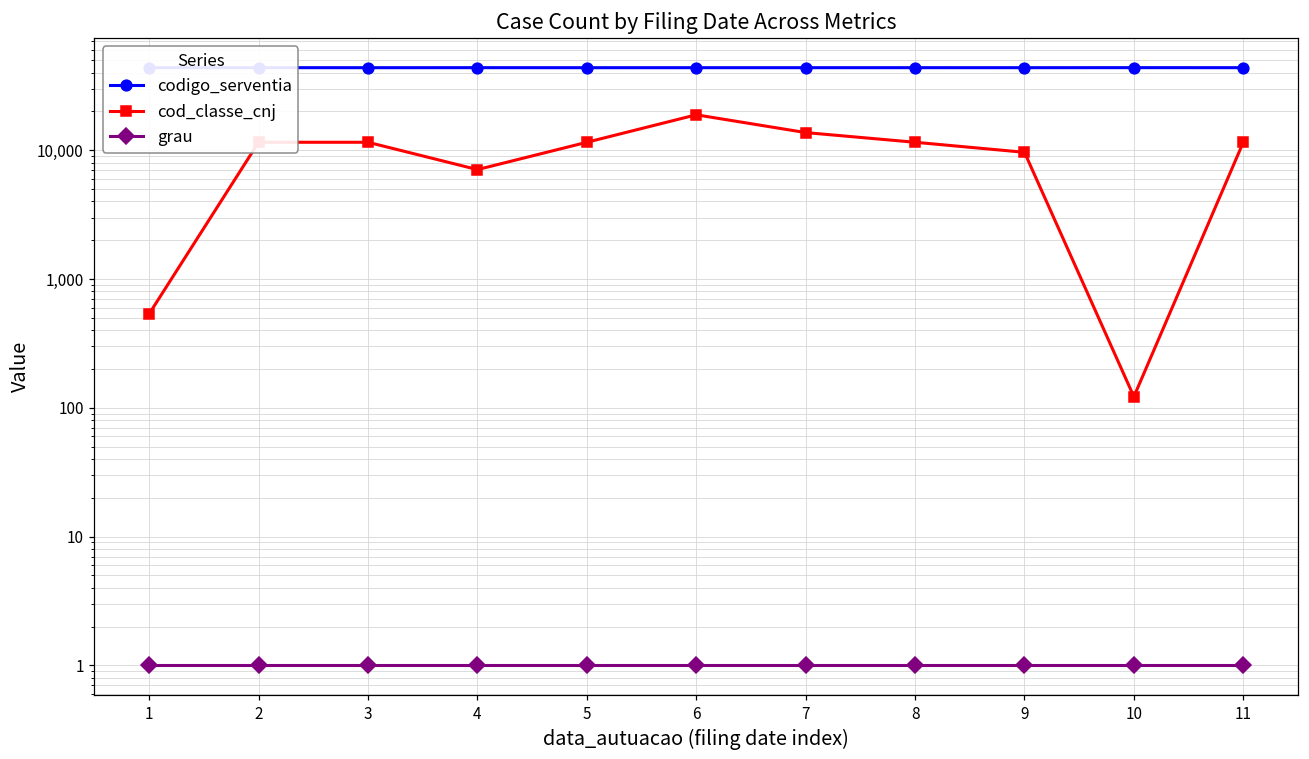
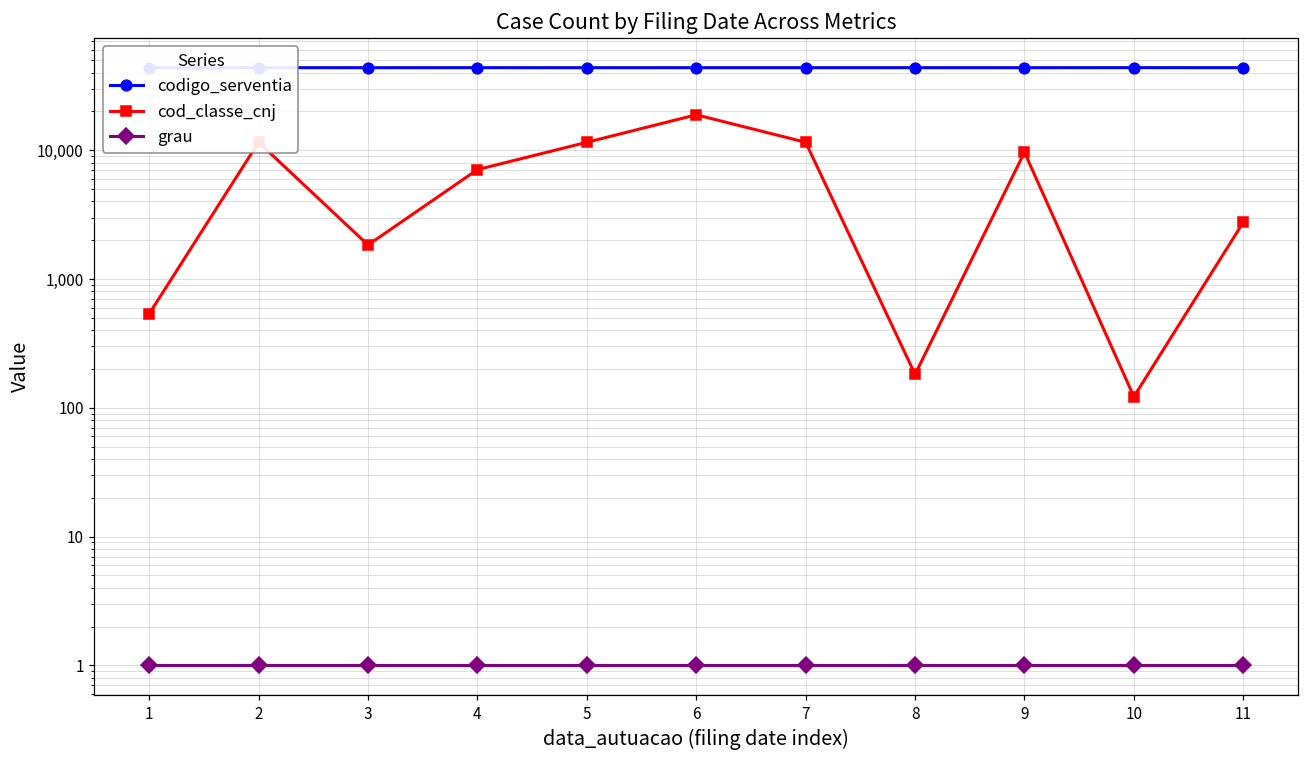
cod_classe_cnj, 3: 12,000 -> 1,800
cod_classe_cnj, 7: 14,000 -> 12,000
cod_classe_cnj, 8: 12,000 -> 180
cod_classe_cnj, 11: 12,000 -> 2,800
